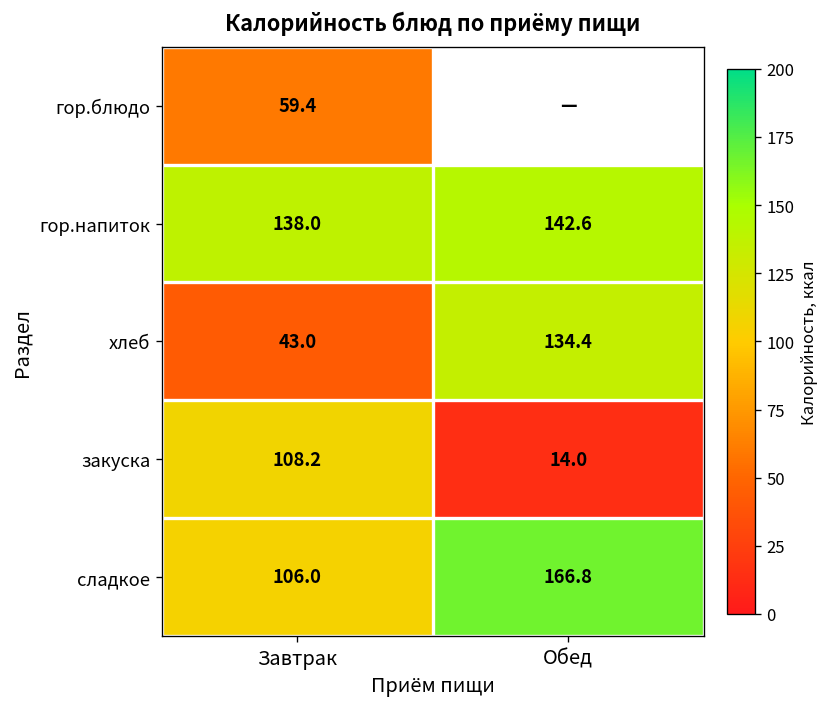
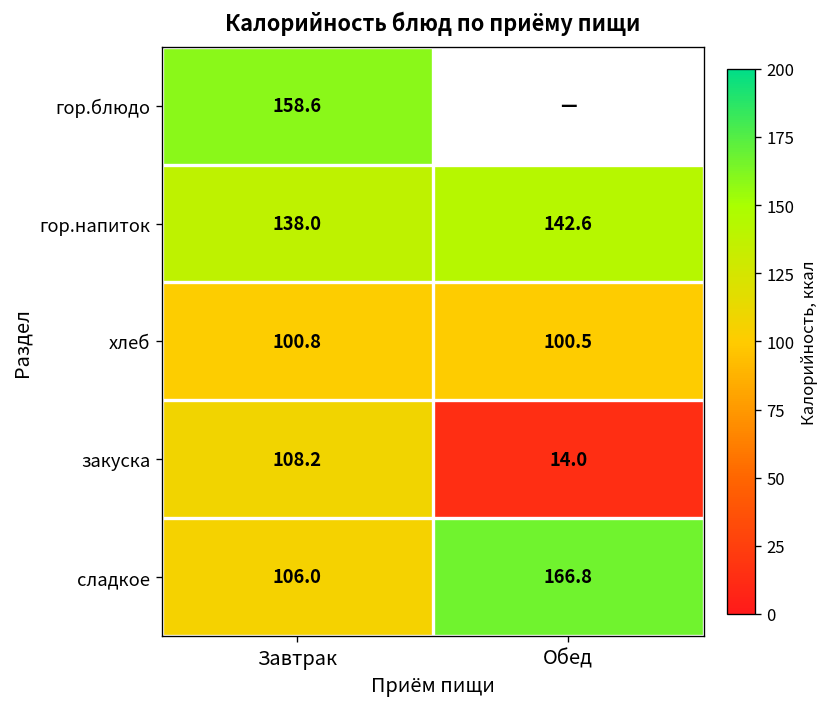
гор.блюдо, Завтрак: 59.4 -> 158.6
хлеб, Завтрак: 43.0 -> 100.8
хлеб, Обед: 134.4 -> 100.5
